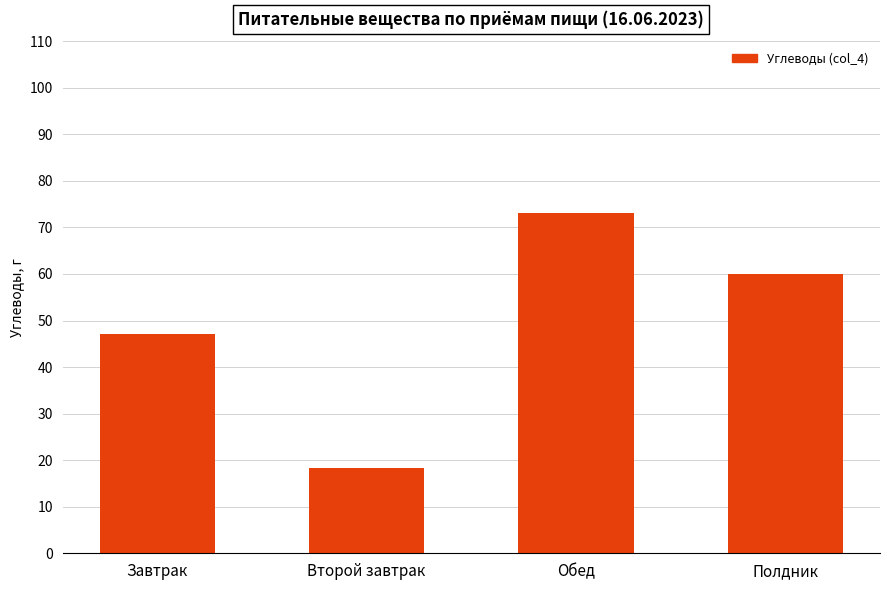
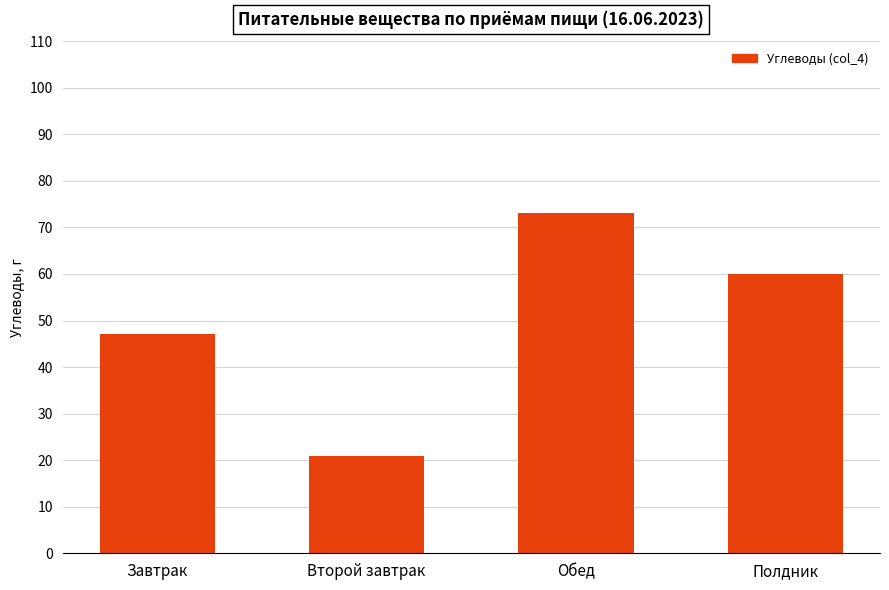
Второй завтрак: 18 -> 21
